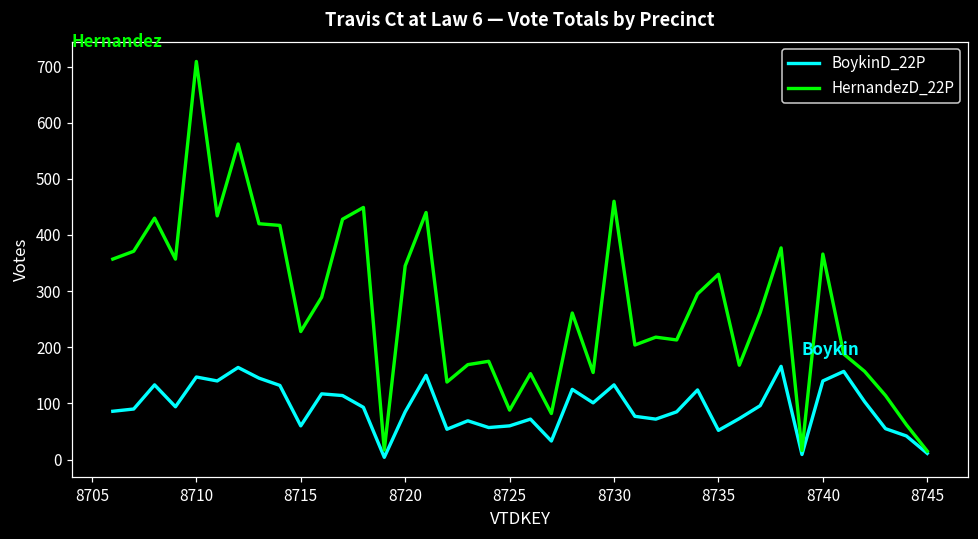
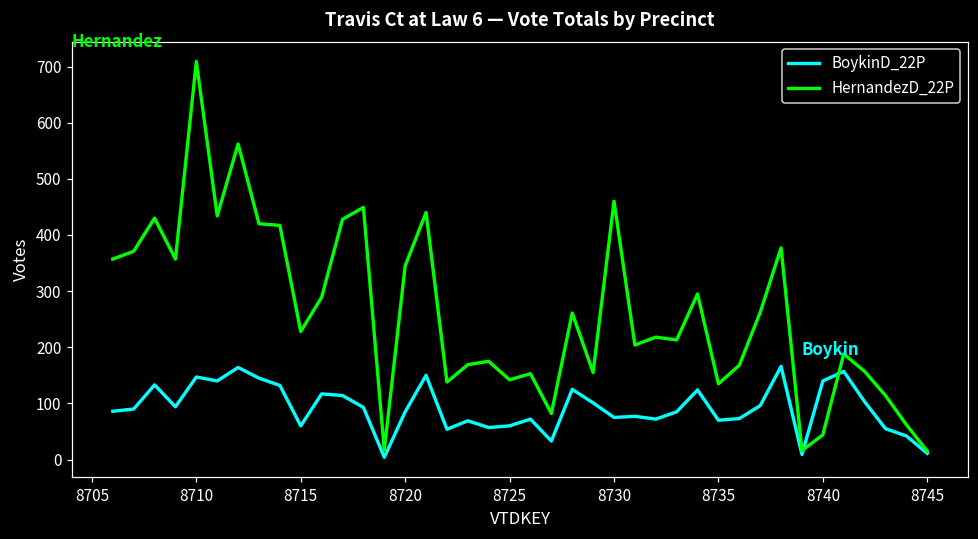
HernandezD_22P, 8725: 90 -> 140
BoykinD_22P, 8730: 130 -> 80
BoykinD_22P, 8735: 50 -> 70
HernandezD_22P, 8735: 330 -> 140
HernandezD_22P, 8740: 370 -> 40
